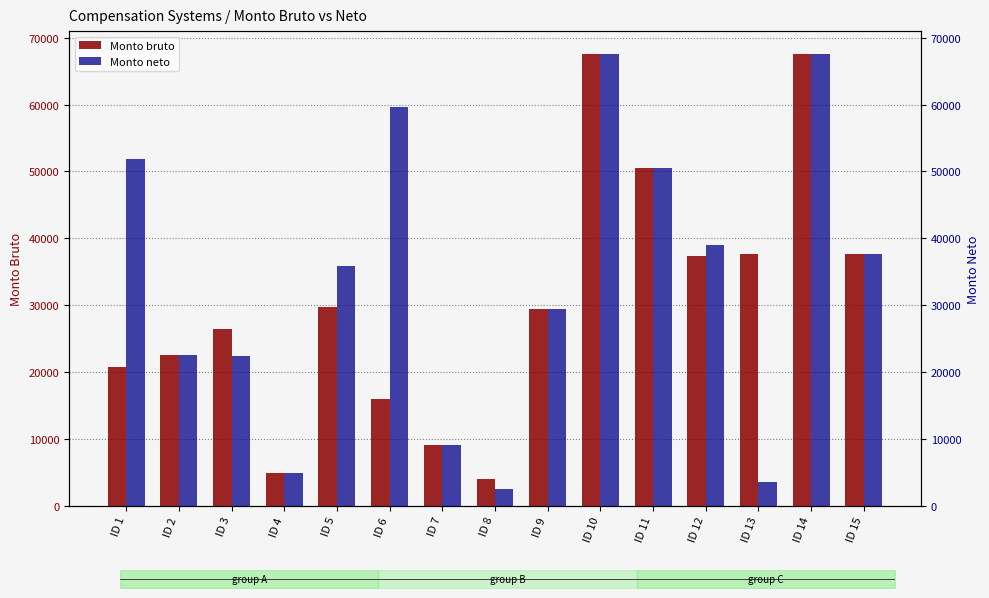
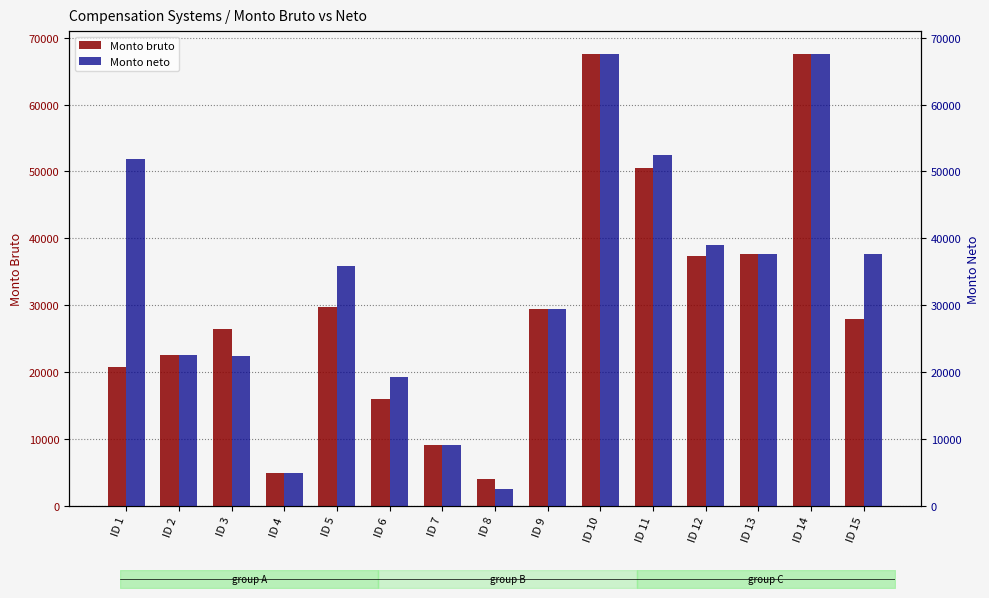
Compensation Systems / Monto Bruto vs Neto, Monto bruto, ID 15: 38000 -> 28000
Compensation Systems / Monto Bruto vs Neto, Monto neto, ID 6: 60000 -> 19000
Compensation Systems / Monto Bruto vs Neto, Monto neto, ID 11: 51000 -> 53000
Compensation Systems / Monto Bruto vs Neto, Monto neto, ID 13: 4000 -> 38000
